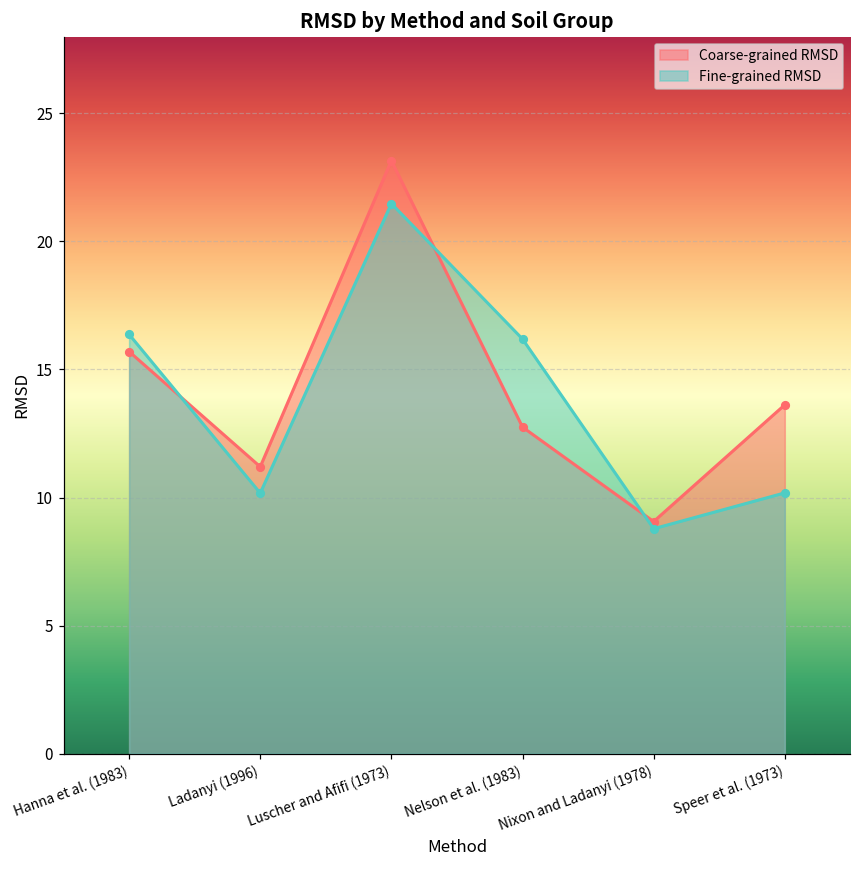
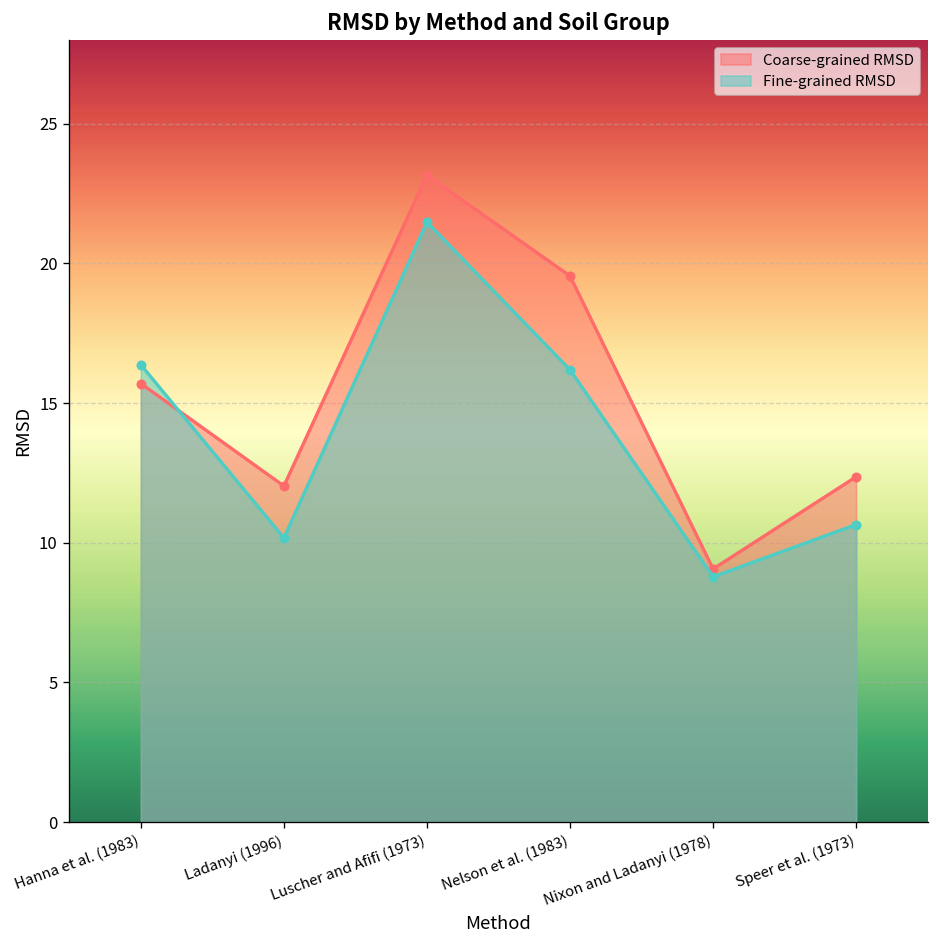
Coarse-grained RMSD, Ladanyi (1996): 11.2 -> 12.0
Coarse-grained RMSD, Nelson et al. (1983): 12.8 -> 19.6
Coarse-grained RMSD, Speer et al. (1973): 13.6 -> 12.4
Fine-grained RMSD, Speer et al. (1973): 10.2 -> 10.7
